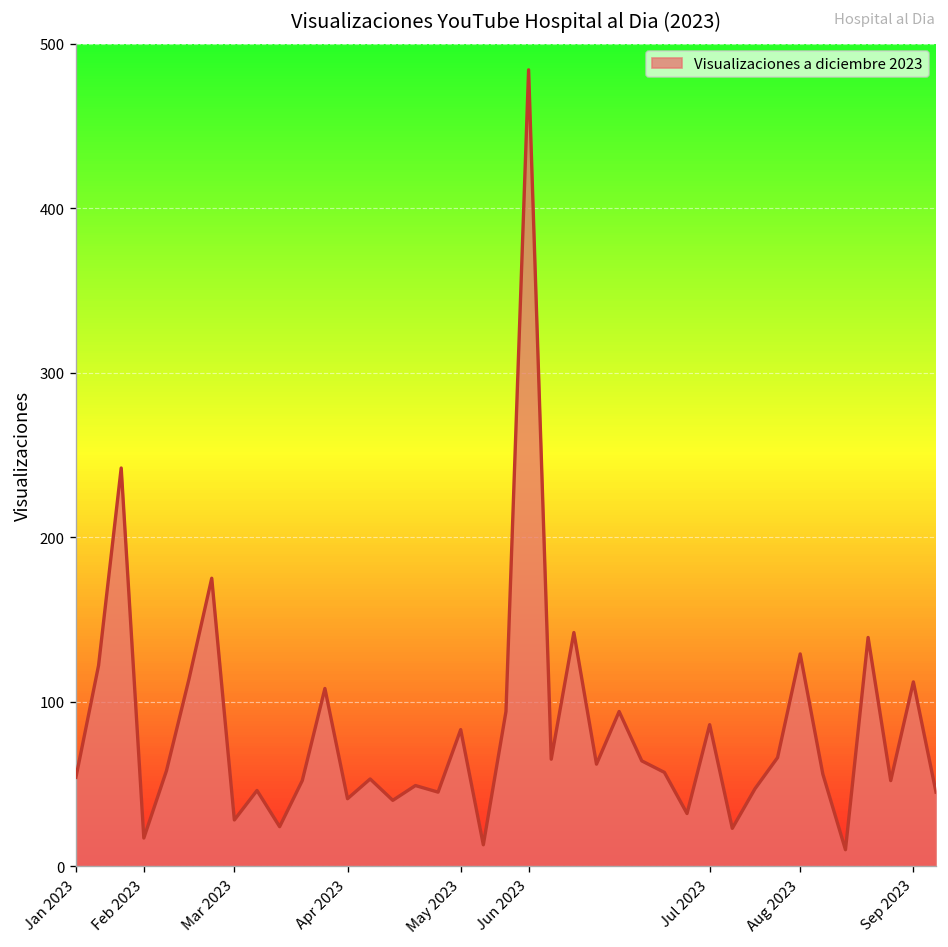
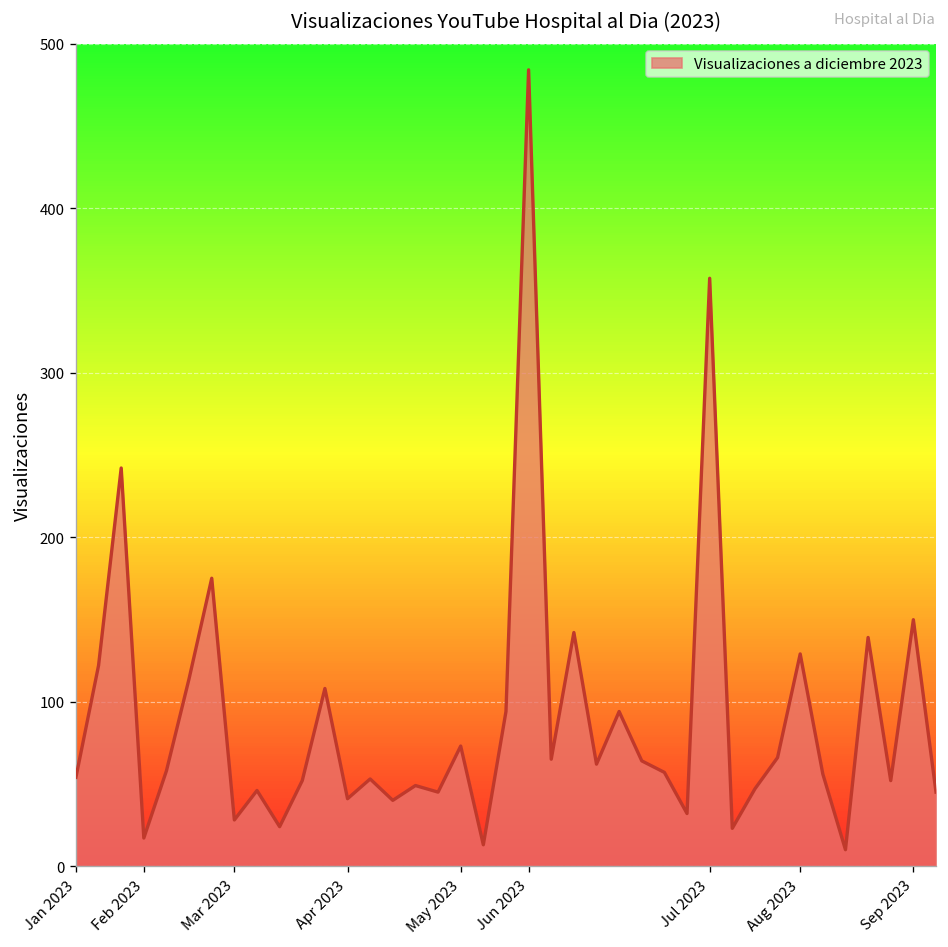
May 2023: 83 -> 73
Jul 2023: 86 -> 357
Sep 2023: 112 -> 150
